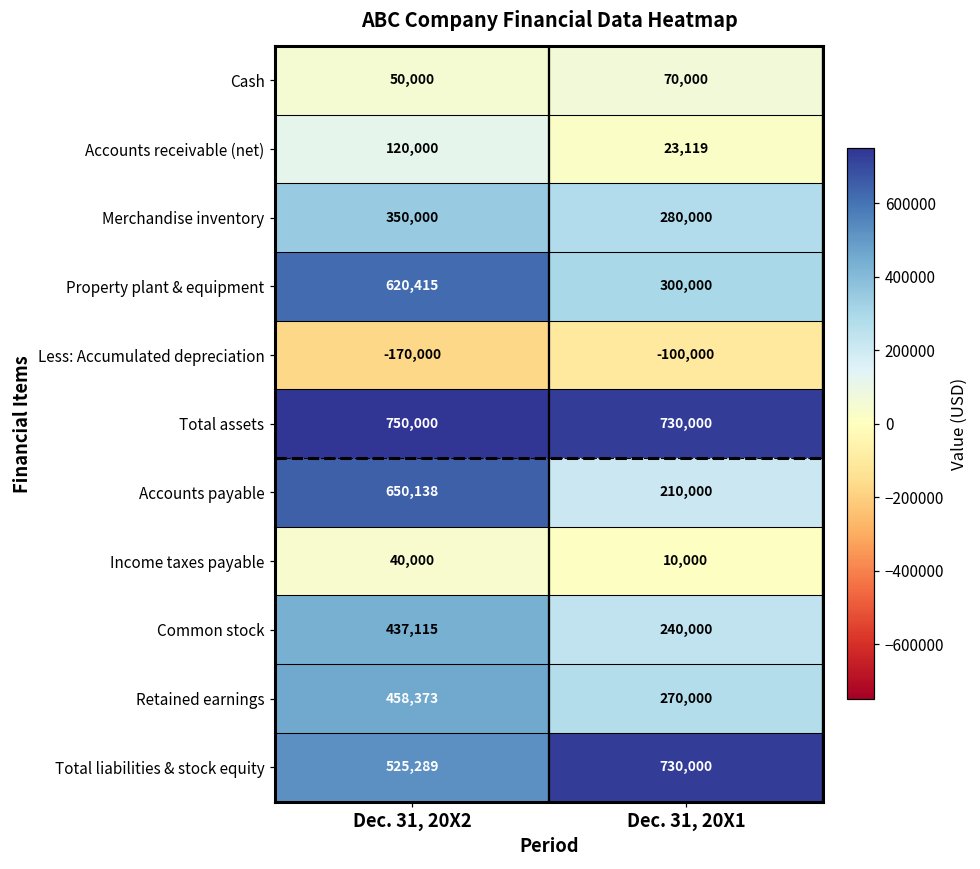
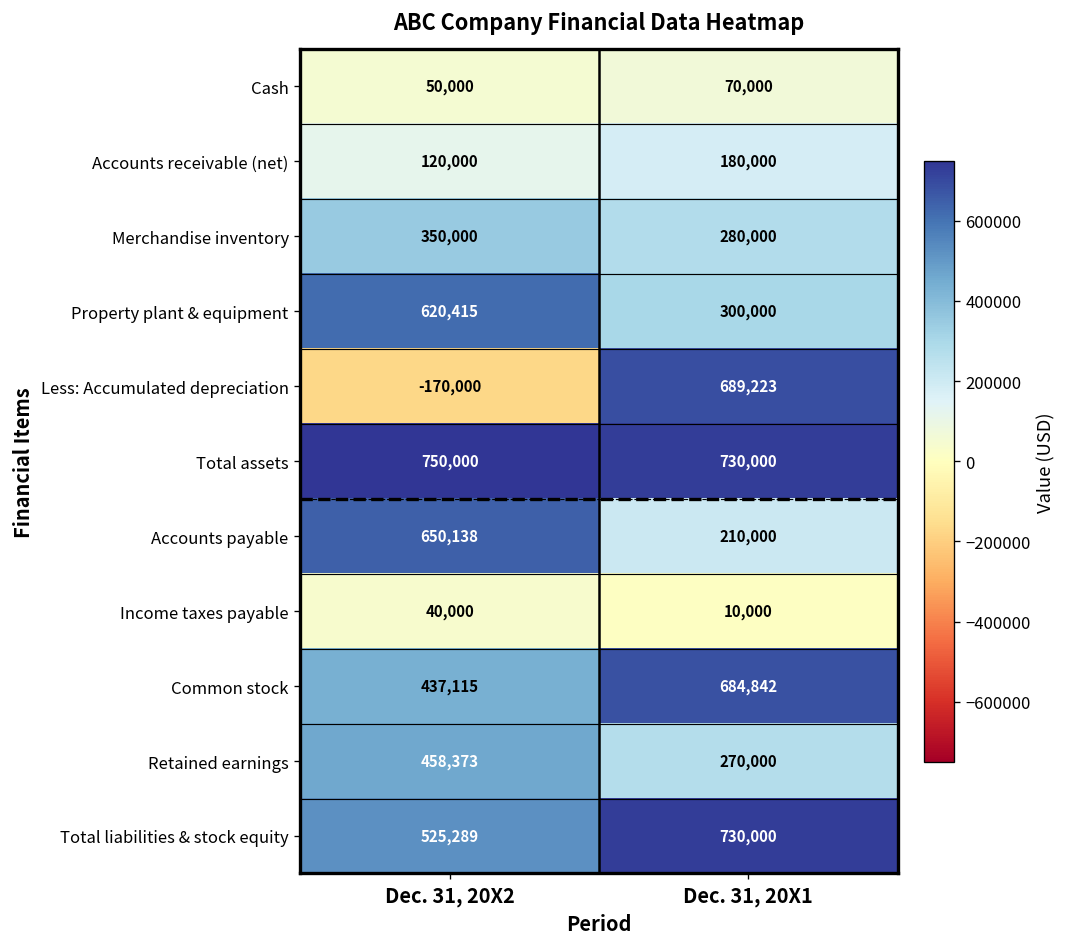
Accounts receivable (net), Dec. 31, 20X1: 23,119 -> 180,000
Less: Accumulated depreciation, Dec. 31, 20X1: -100,000 -> 689,223
Common stock, Dec. 31, 20X1: 240,000 -> 684,842
